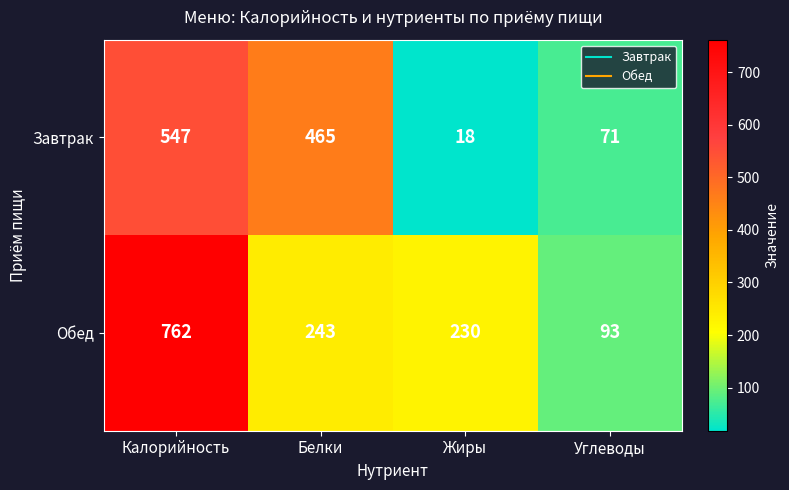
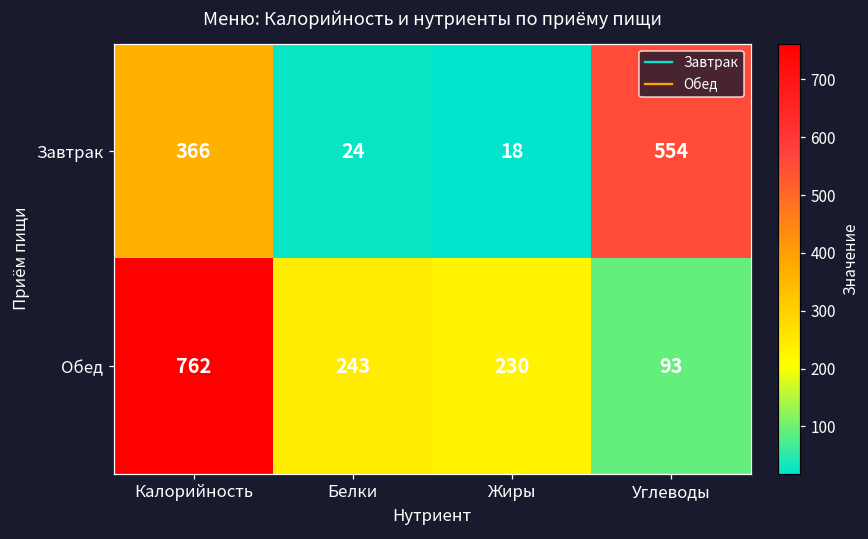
Завтрак, Калорийность: 547 -> 366
Завтрак, Белки: 465 -> 24
Завтрак, Углеводы: 71 -> 554
